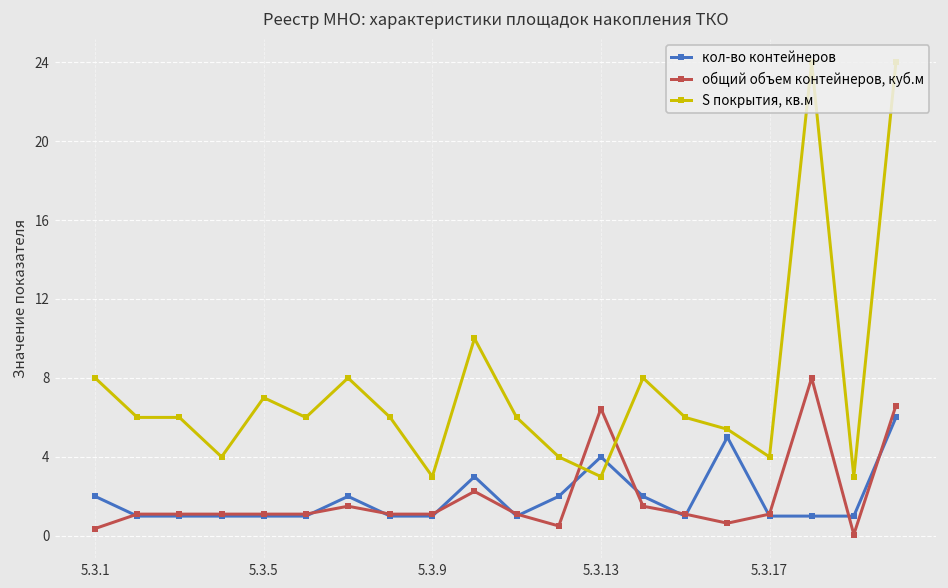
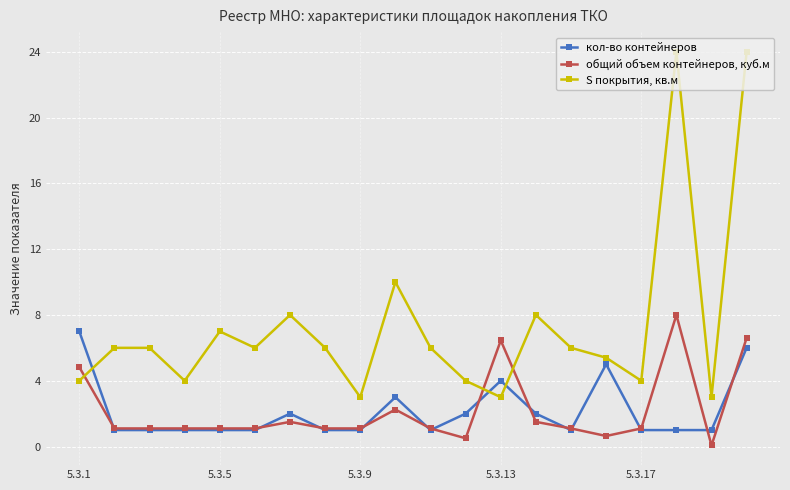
кол-во контейнеров, 5.3.1: 2 -> 7
общий объем контейнеров, куб.м, 5.3.1: 0.4 -> 4.8
S покрытия, кв.м, 5.3.1: 8 -> 4
